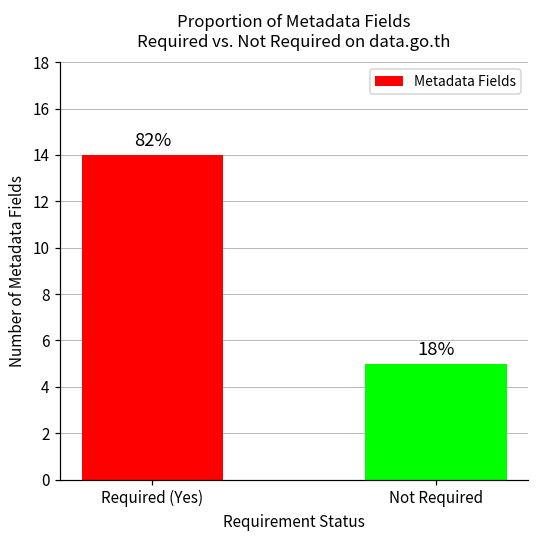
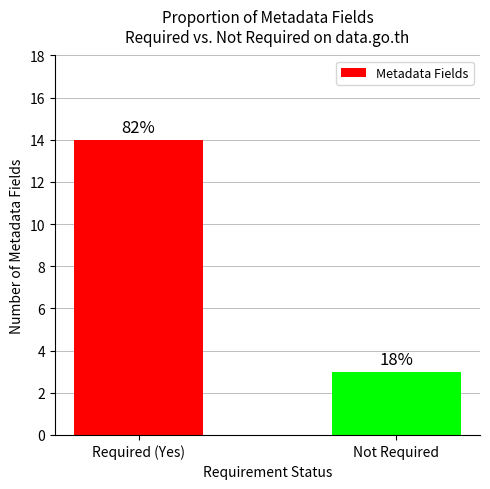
Not Required: 5 -> 3
